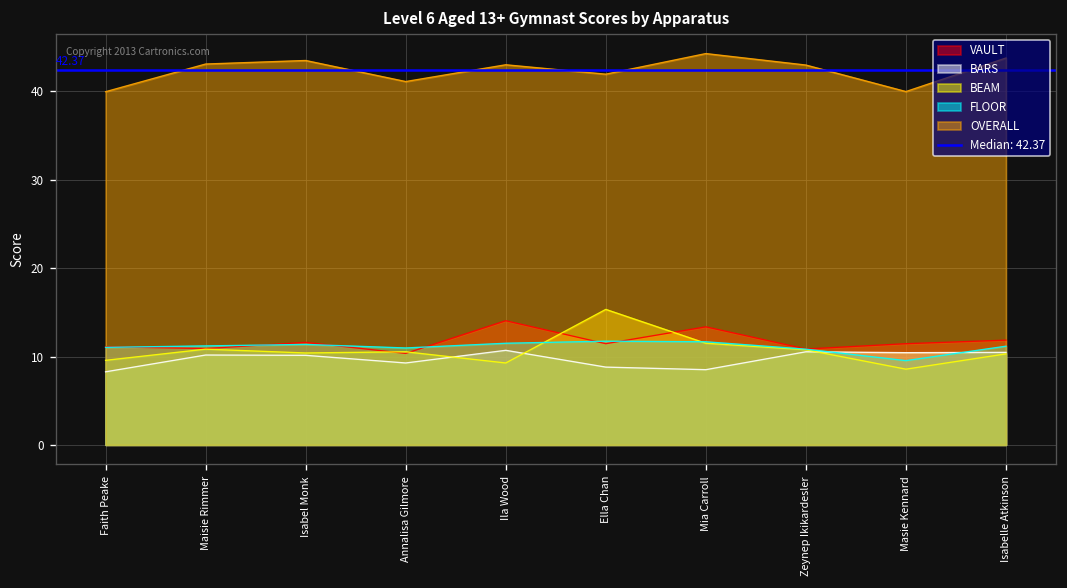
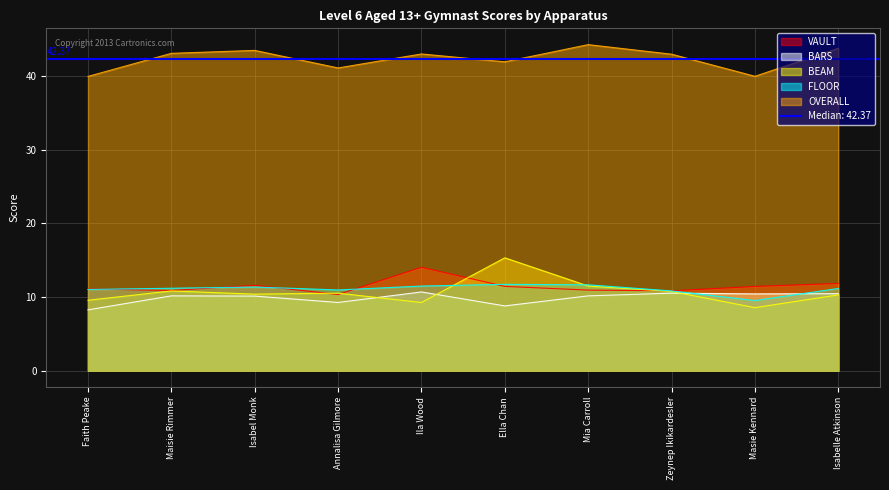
VAULT, Mia Carroll: 13 -> 11
BARS, Mia Carroll: 9 -> 10
